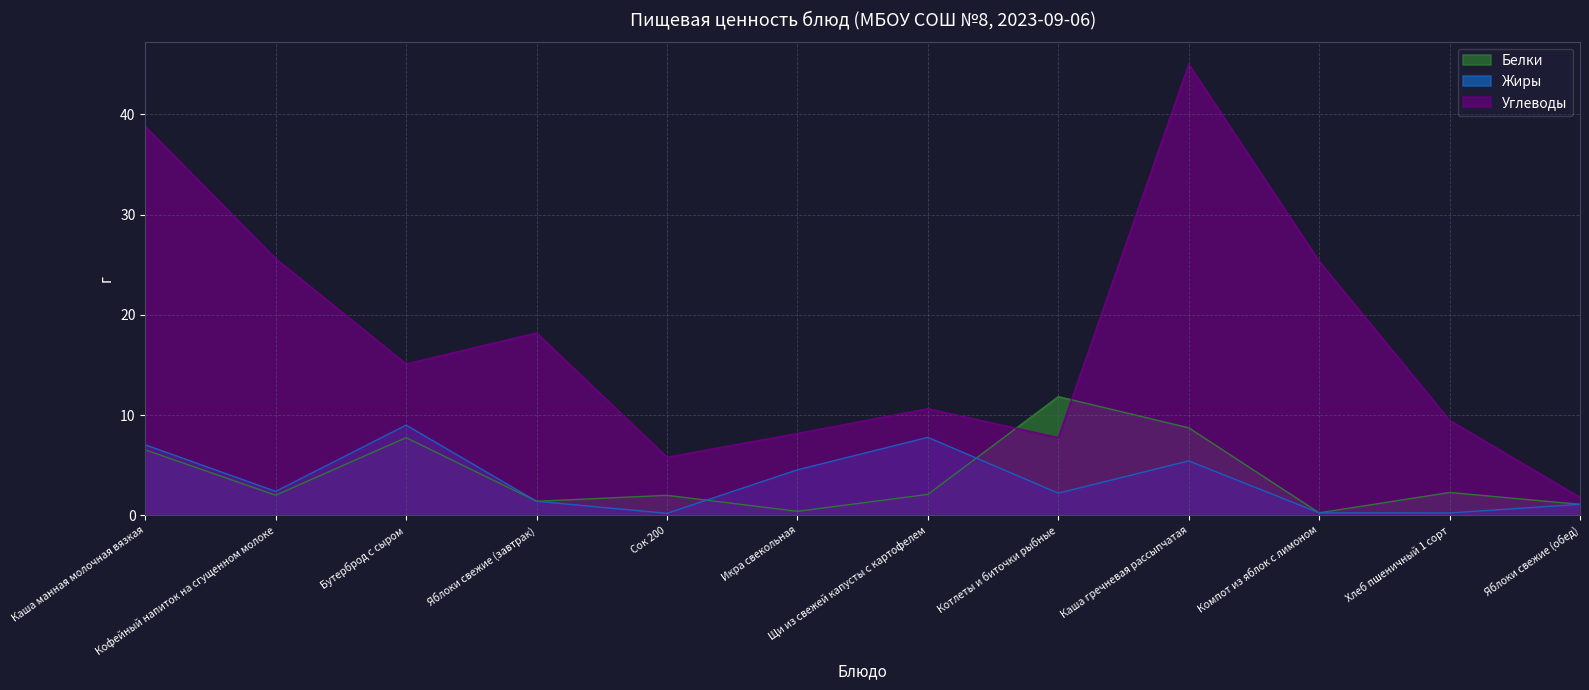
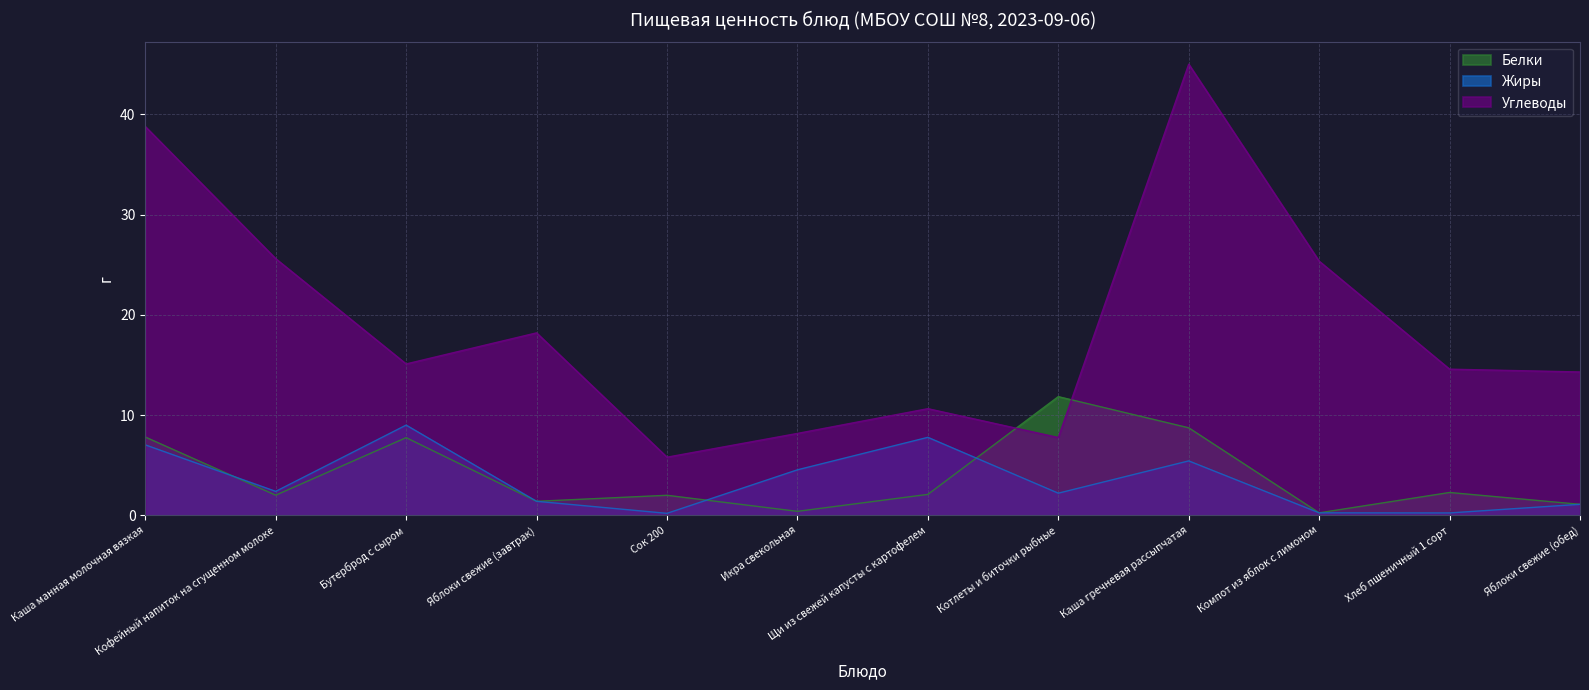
Белки, Каша манная молочная вязкая: 6.5 -> 7.8
Углеводы, Хлеб пшеничный 1 сорт: 9.5 -> 14.6
Углеводы, Яблоки свежие (обед): 1.8 -> 14.3
